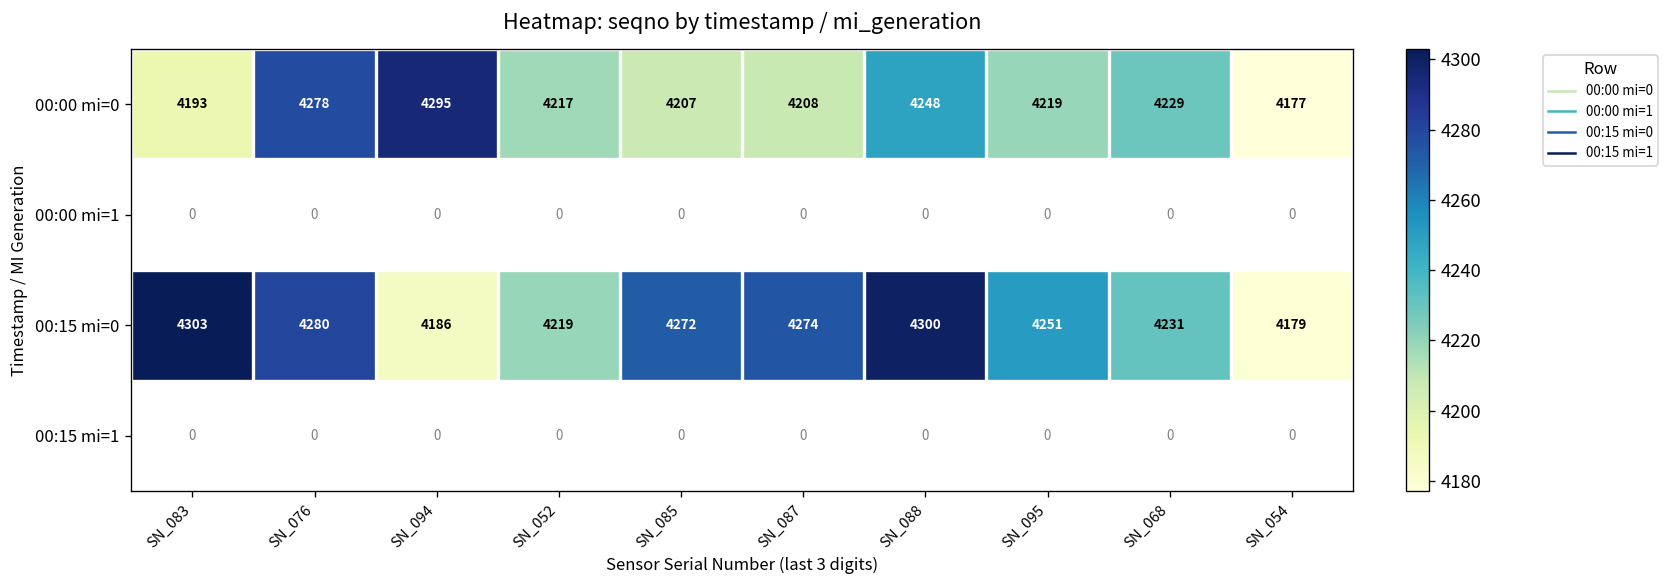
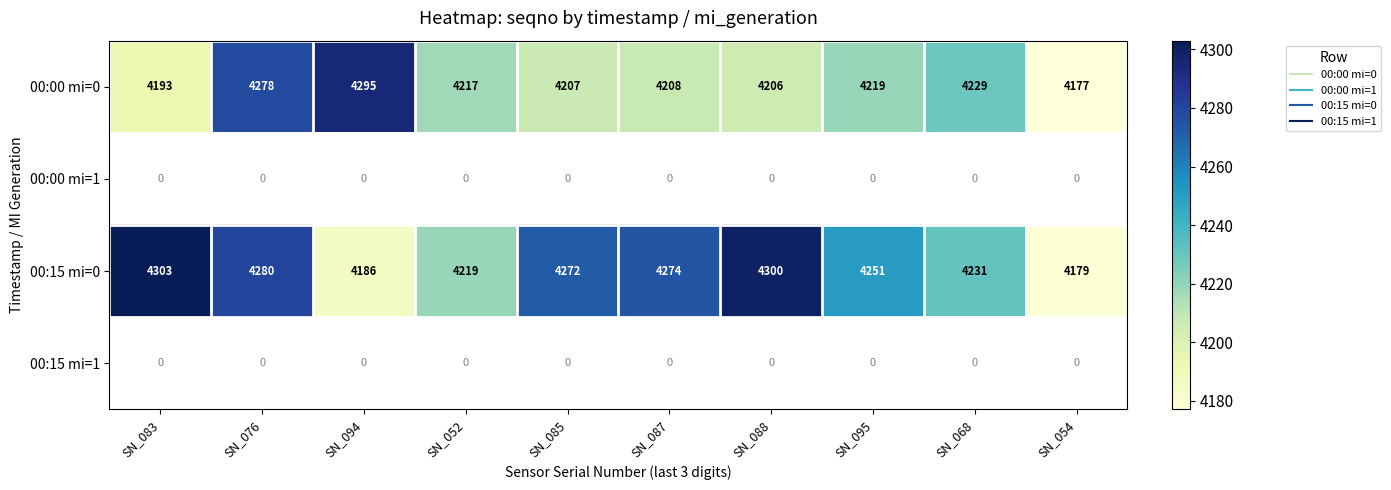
00:00 mi=0, SN_088: 4248 -> 4206
